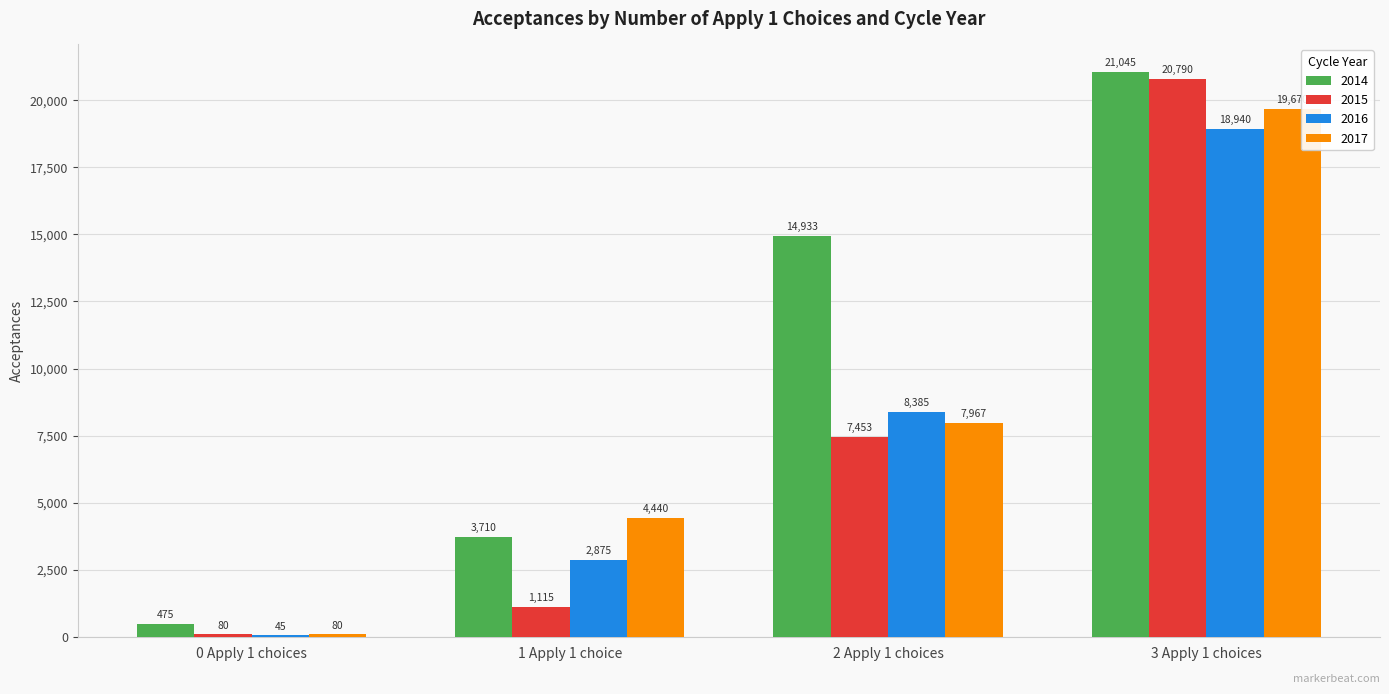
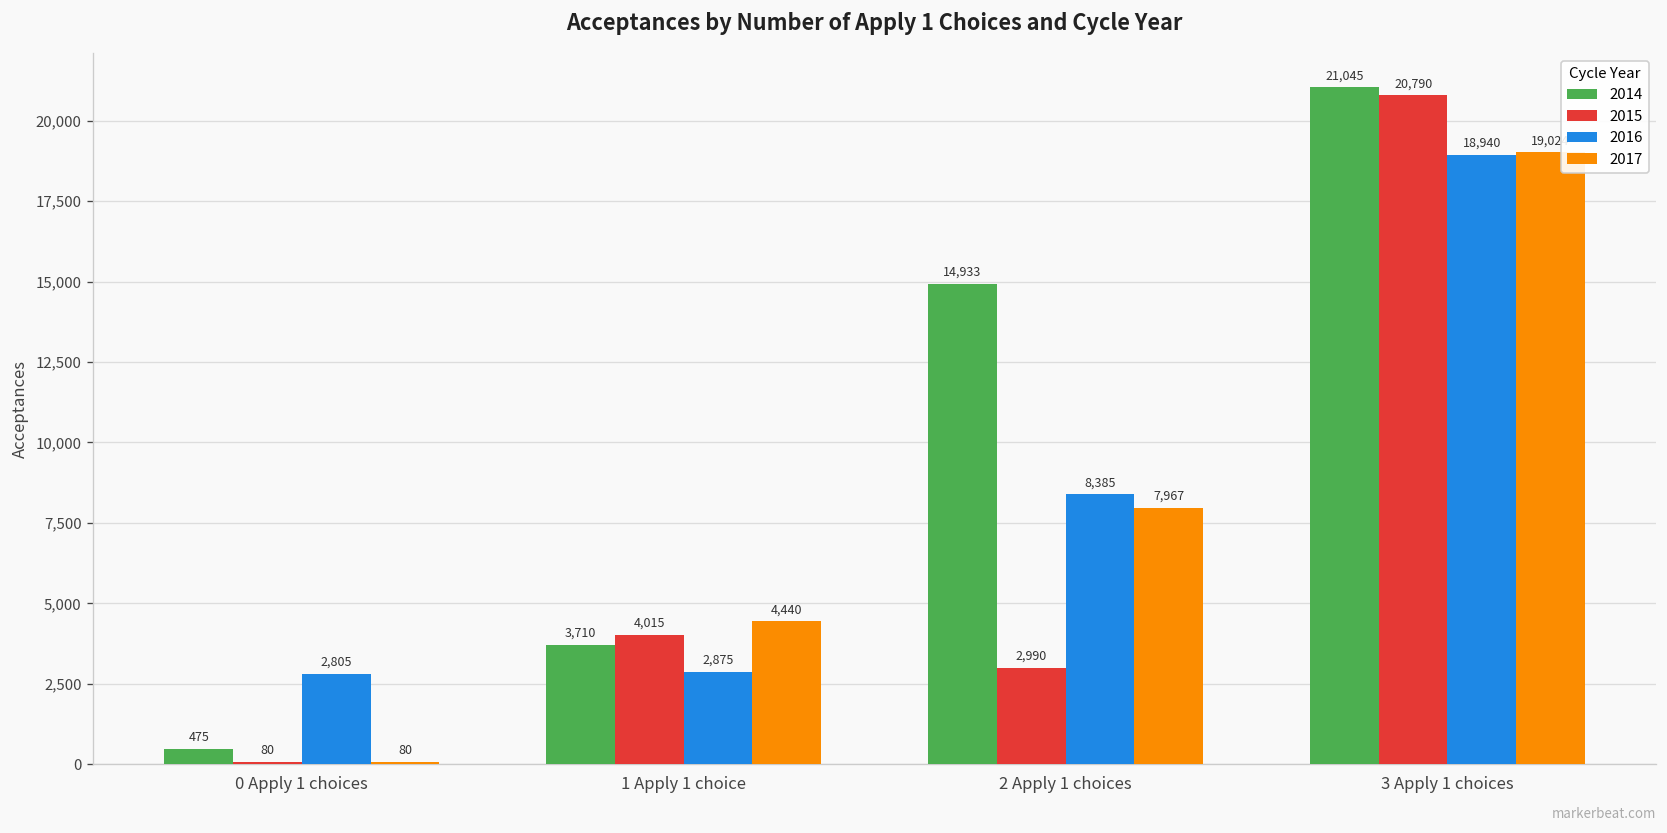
2016, 0 Apply 1 choices: 45 -> 2,805
2015, 1 Apply 1 choice: 1,115 -> 4,015
2015, 2 Apply 1 choices: 7,453 -> 2,990
2017, 3 Apply 1 choices: 19,700 -> 19,000
